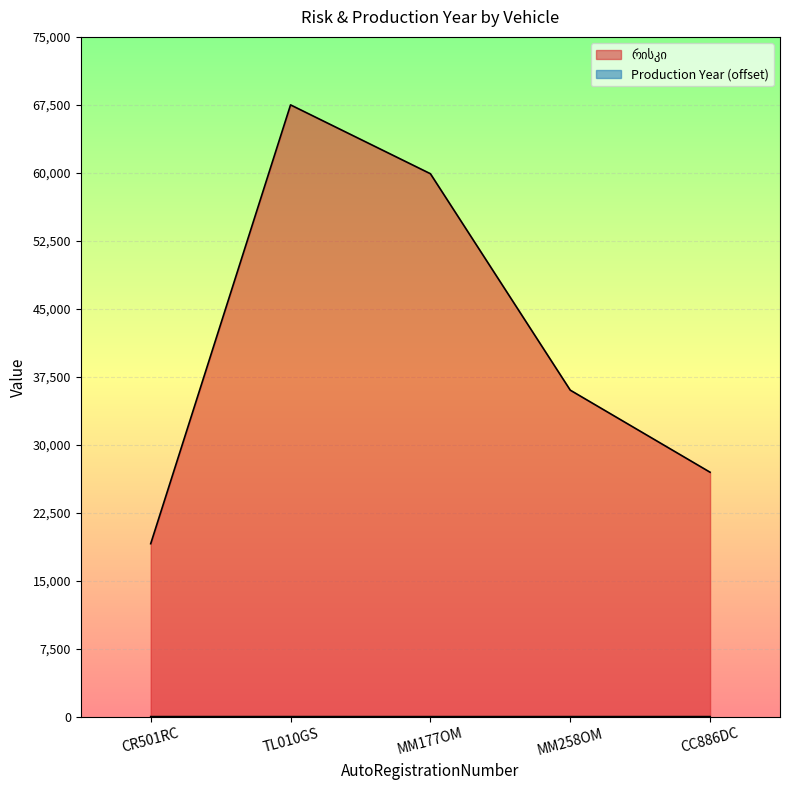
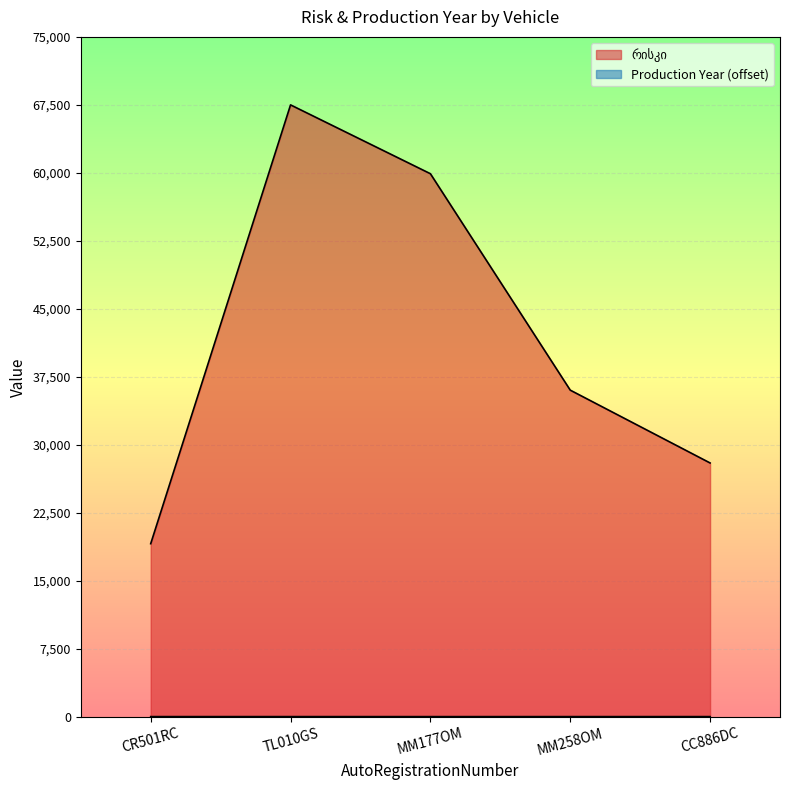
რისკი, CC886DC: 27,000 -> 28,000
